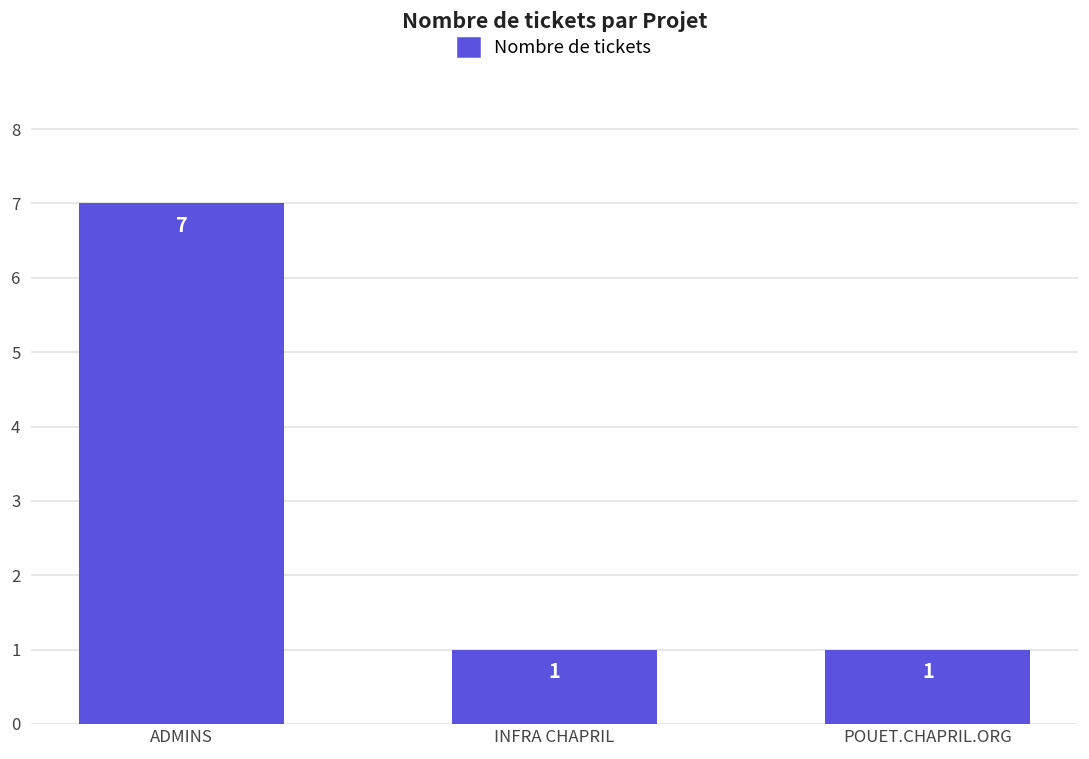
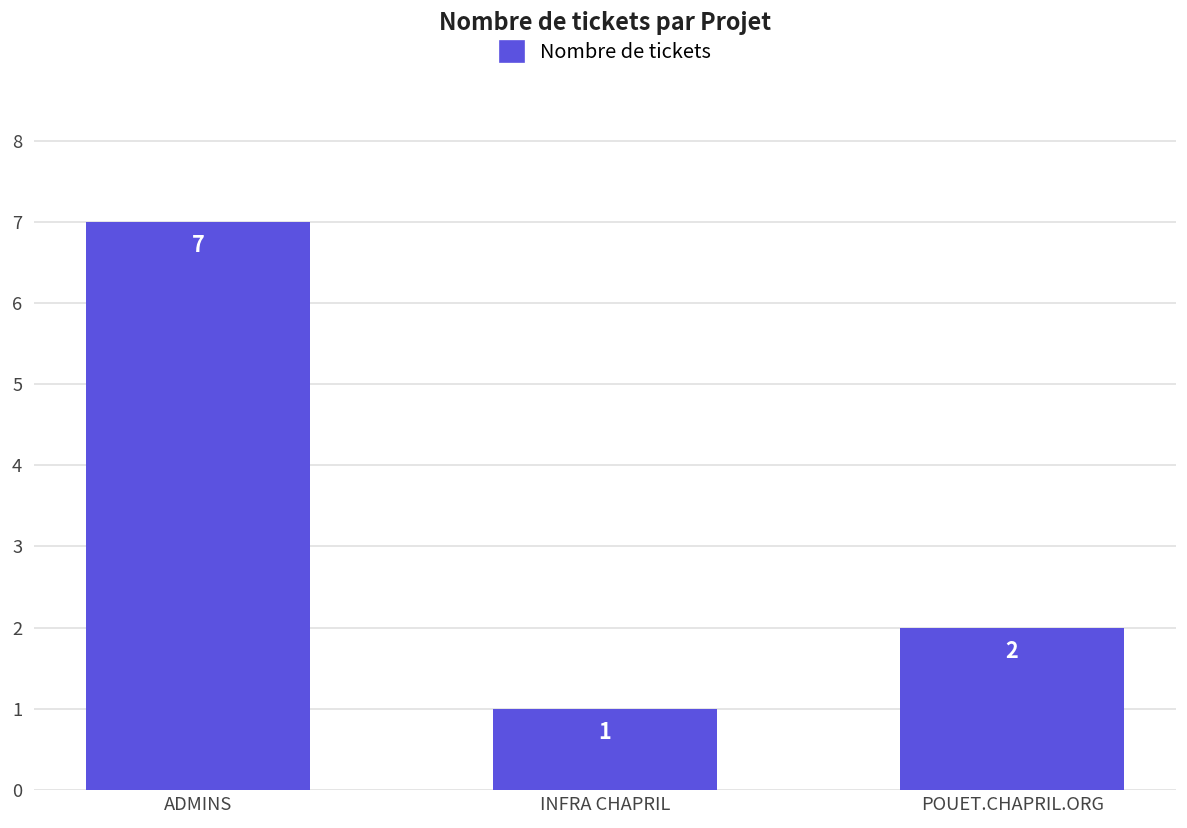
POUET.CHAPRIL.ORG: 1 -> 2
